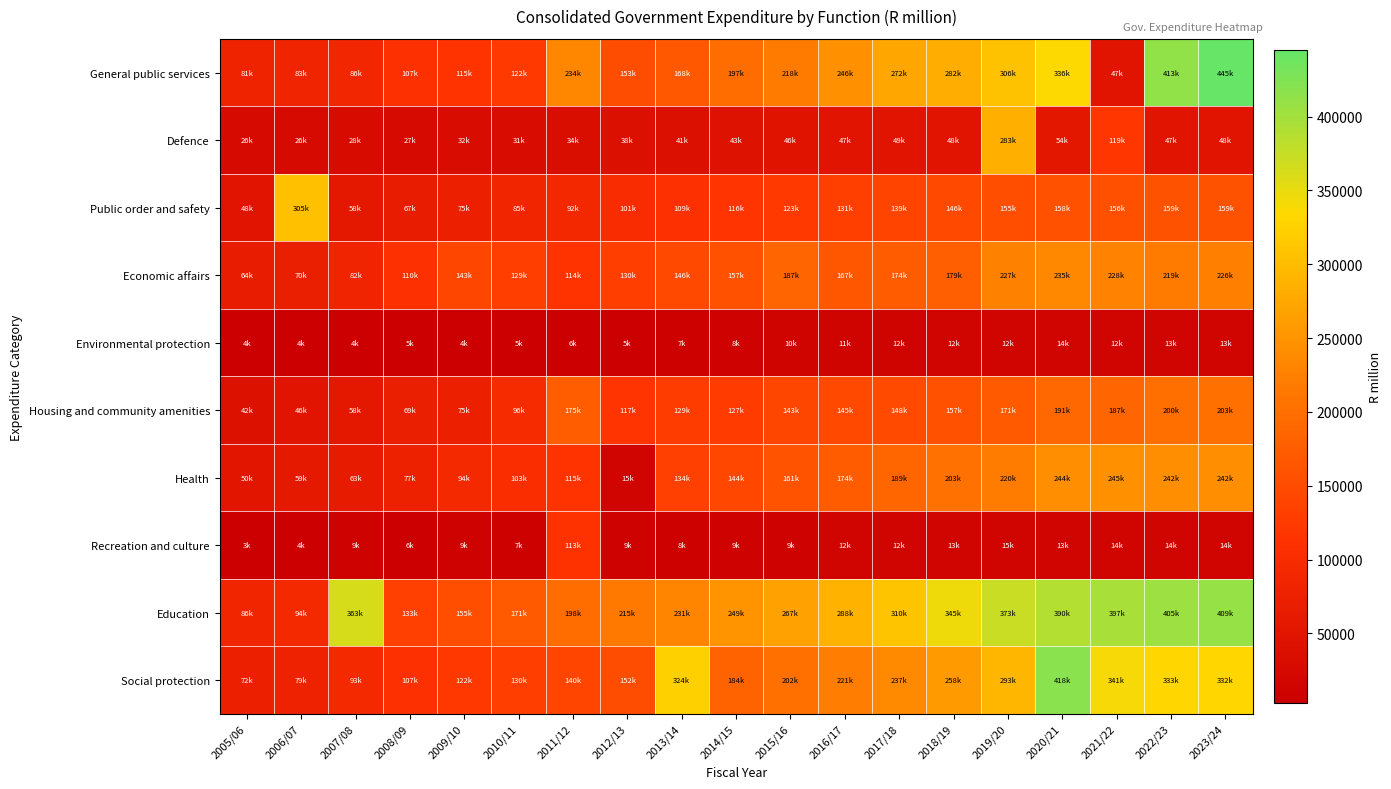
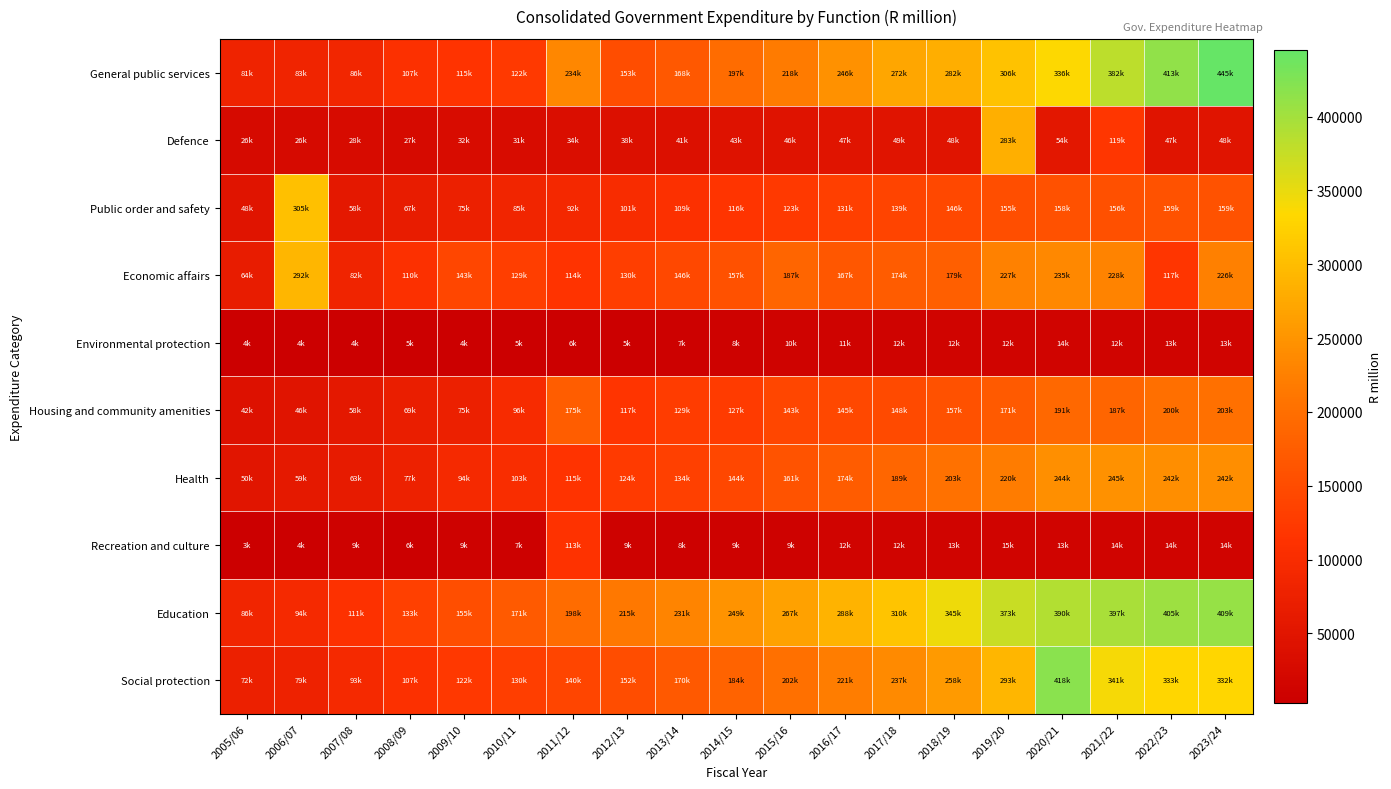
General public services, 2021/22: 47k -> 382k
Economic affairs, 2006/07: 70k -> 292k
Economic affairs, 2022/23: 219k -> 117k
Health, 2012/13: 15k -> 124k
Education, 2007/08: 363k -> 111k
Social protection, 2013/14: 324k -> 170k
